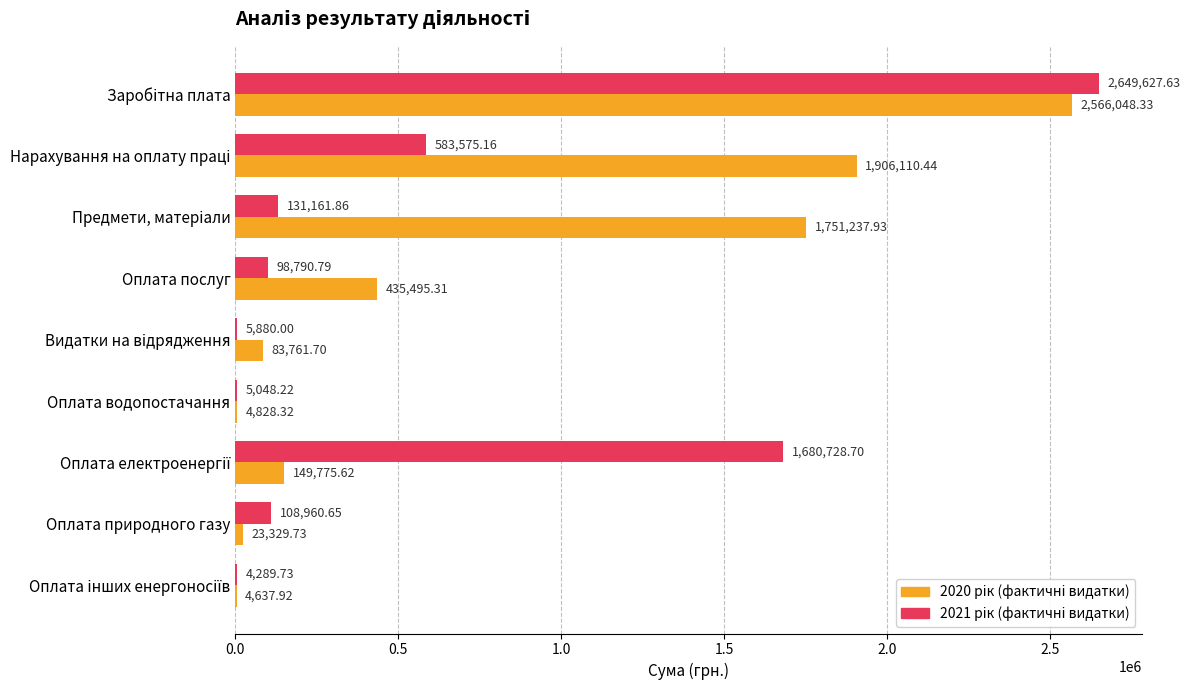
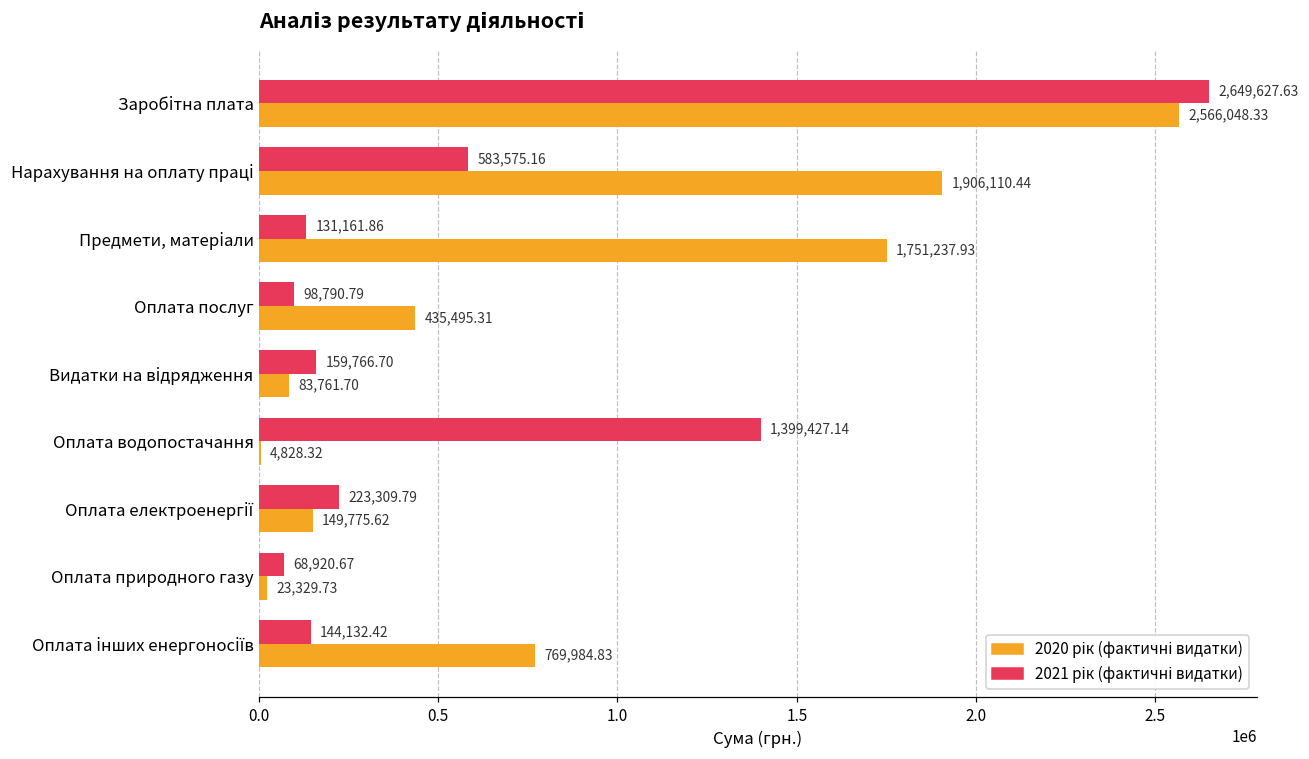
2021 рік (фактичні видатки), Видатки на відрядження: 5,880.00 -> 159,766.70
2021 рік (фактичні видатки), Оплата водопостачання: 5,048.22 -> 1,399,427.14
2021 рік (фактичні видатки), Оплата електроенергії: 1,680,728.70 -> 223,309.79
2021 рік (фактичні видатки), Оплата природного газу: 108,960.65 -> 68,920.67
2021 рік (фактичні видатки), Оплата інших енергоносіїв: 4,289.73 -> 144,132.42
2020 рік (фактичні видатки), Оплата інших енергоносіїв: 4,637.92 -> 769,984.83
